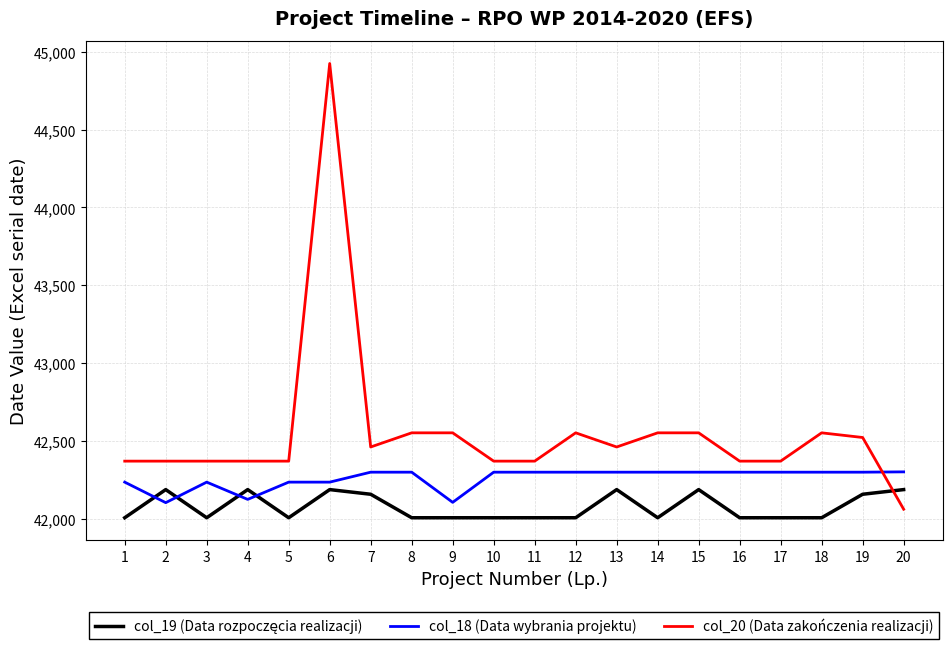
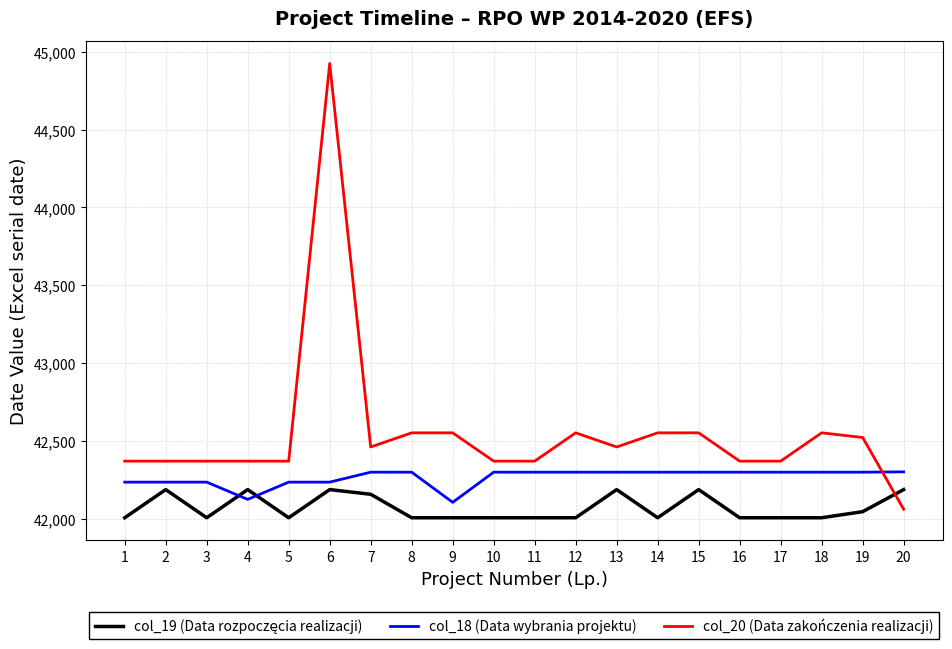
col_18 (Data wybrania projektu), 2: 42,100 -> 42,230
col_19 (Data rozpoczęcia realizacji), 19: 42,160 -> 42,040
